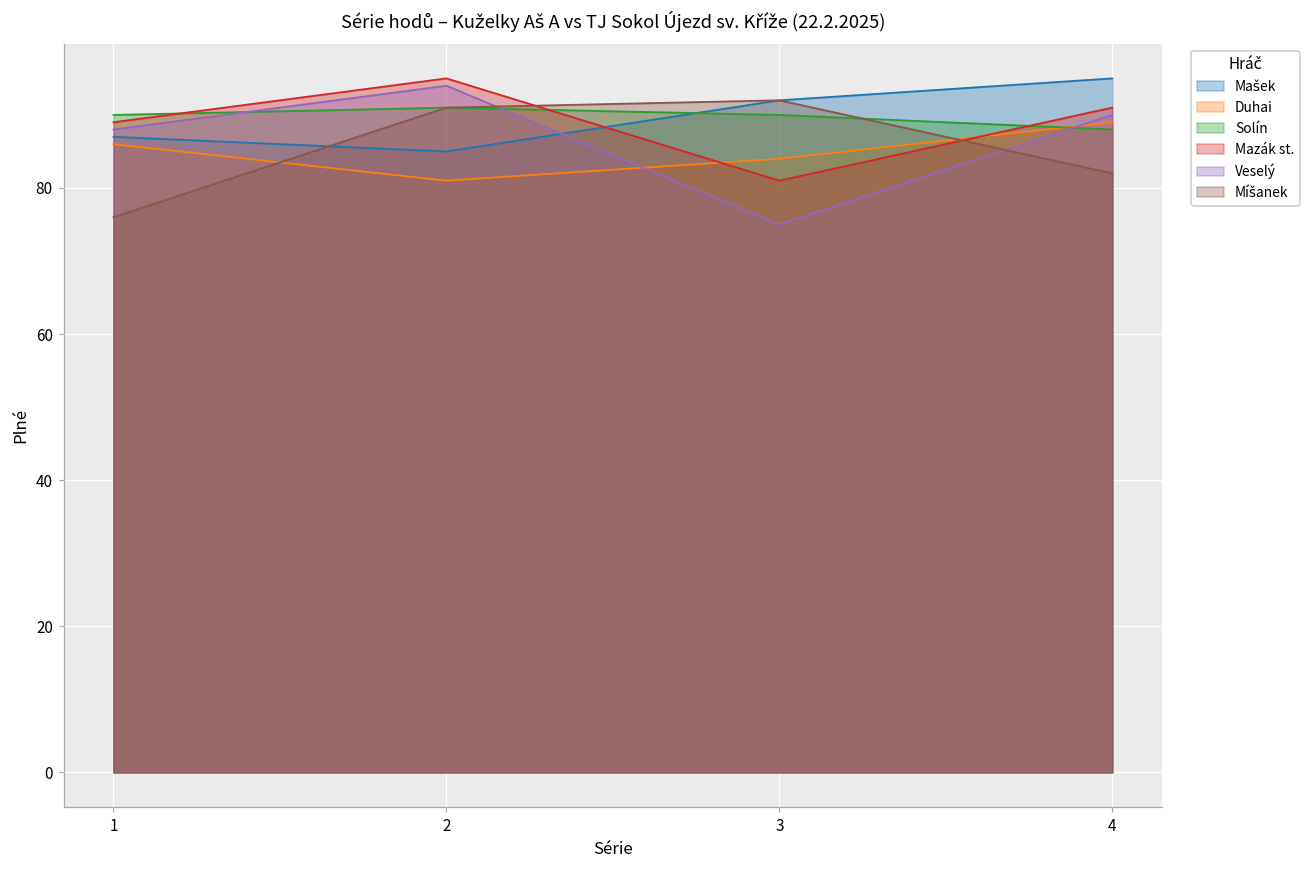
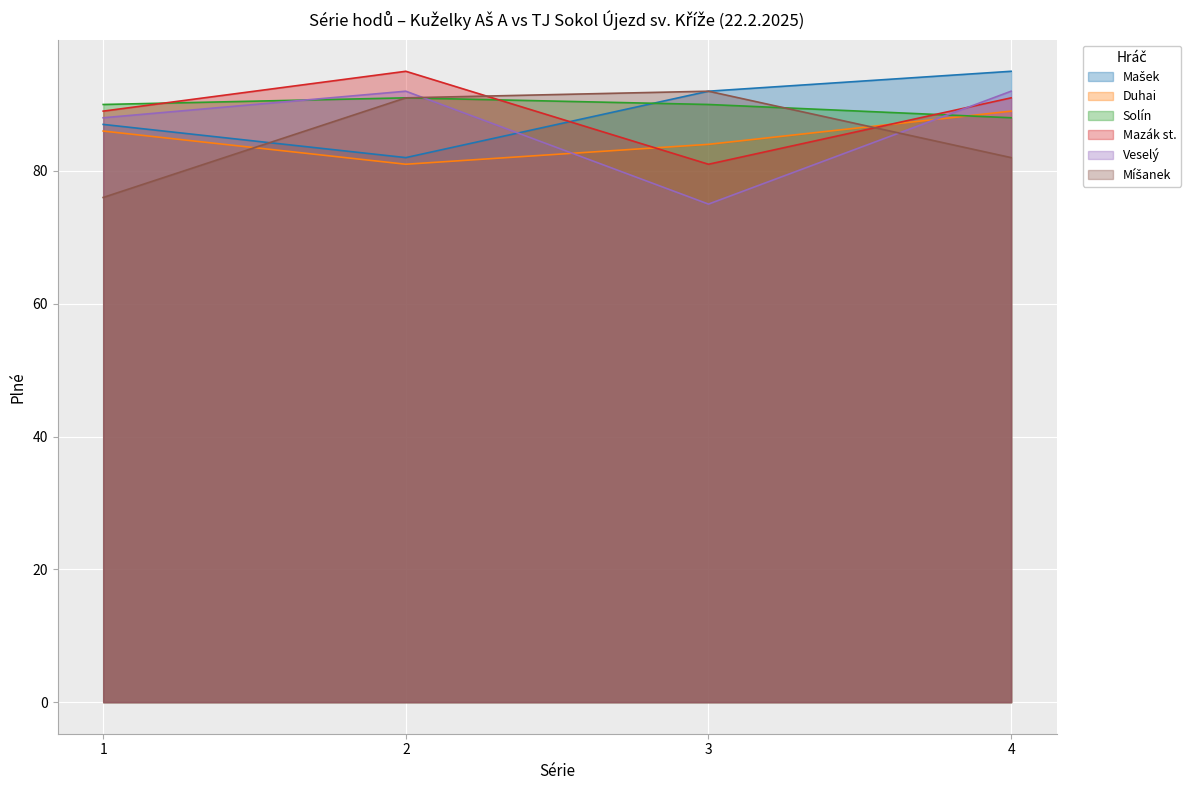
Mašek, 2: 85 -> 82
Veselý, 2: 94 -> 92
Veselý, 4: 90 -> 92
